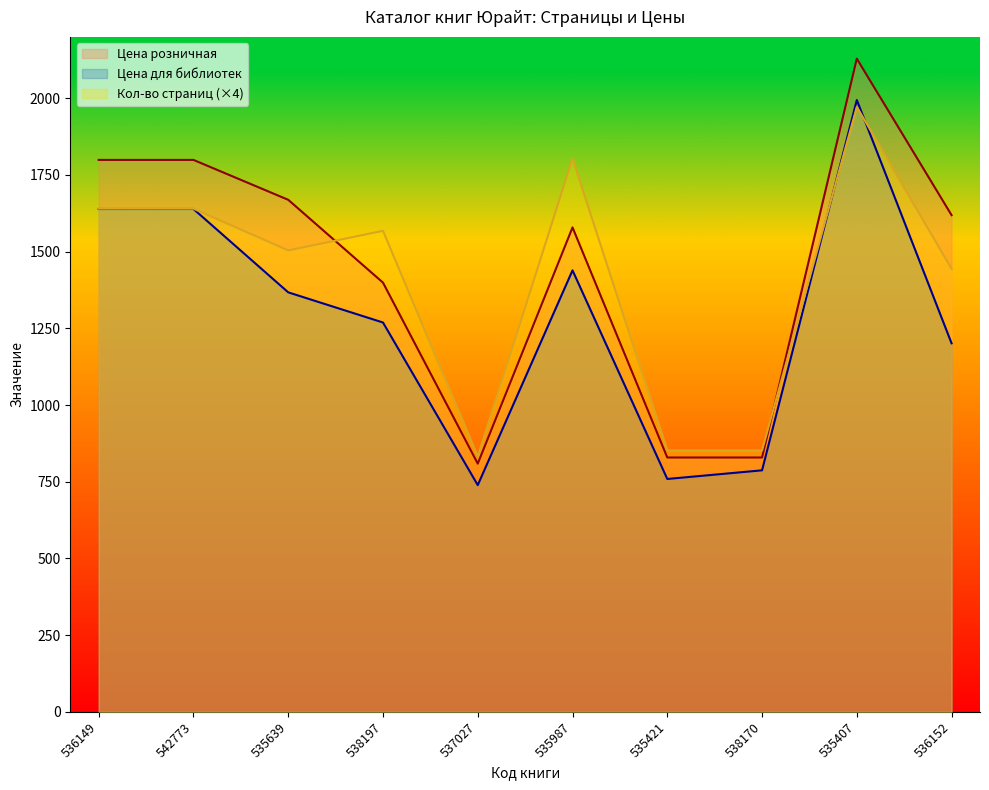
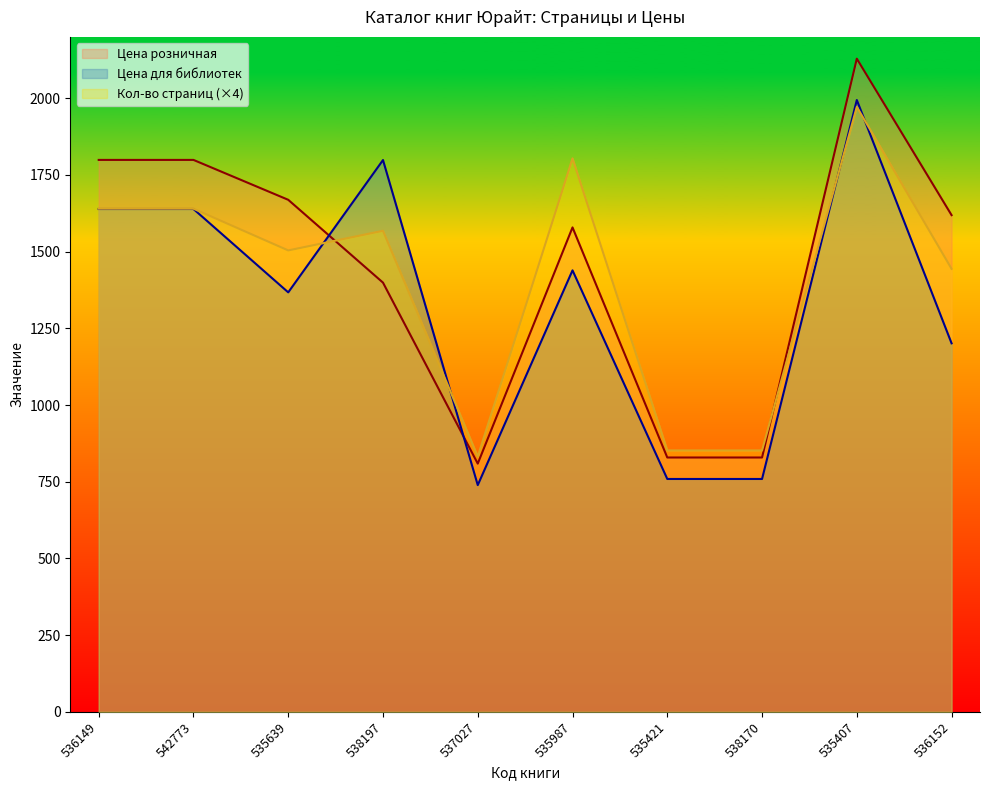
Цена для библиотек, 538197: 1270 -> 1800
Цена для библиотек, 538170: 790 -> 760
